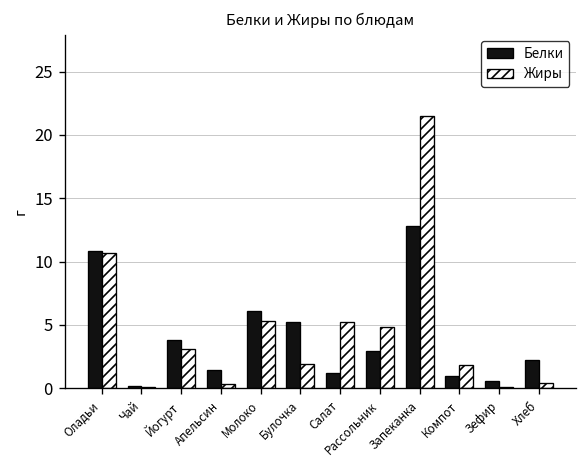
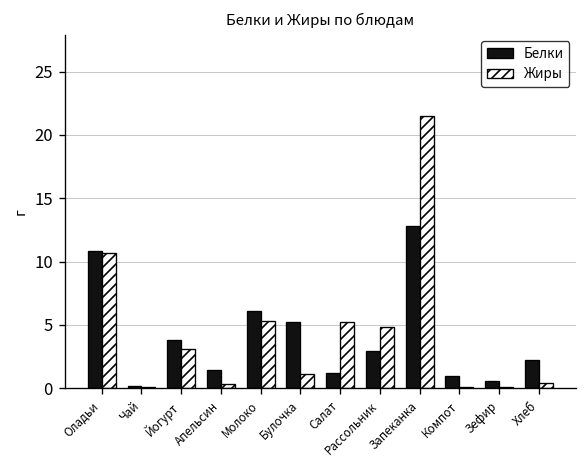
Жиры, Булочка: 1.9 -> 1.1
Жиры, Компот: 1.8 -> 0.1
